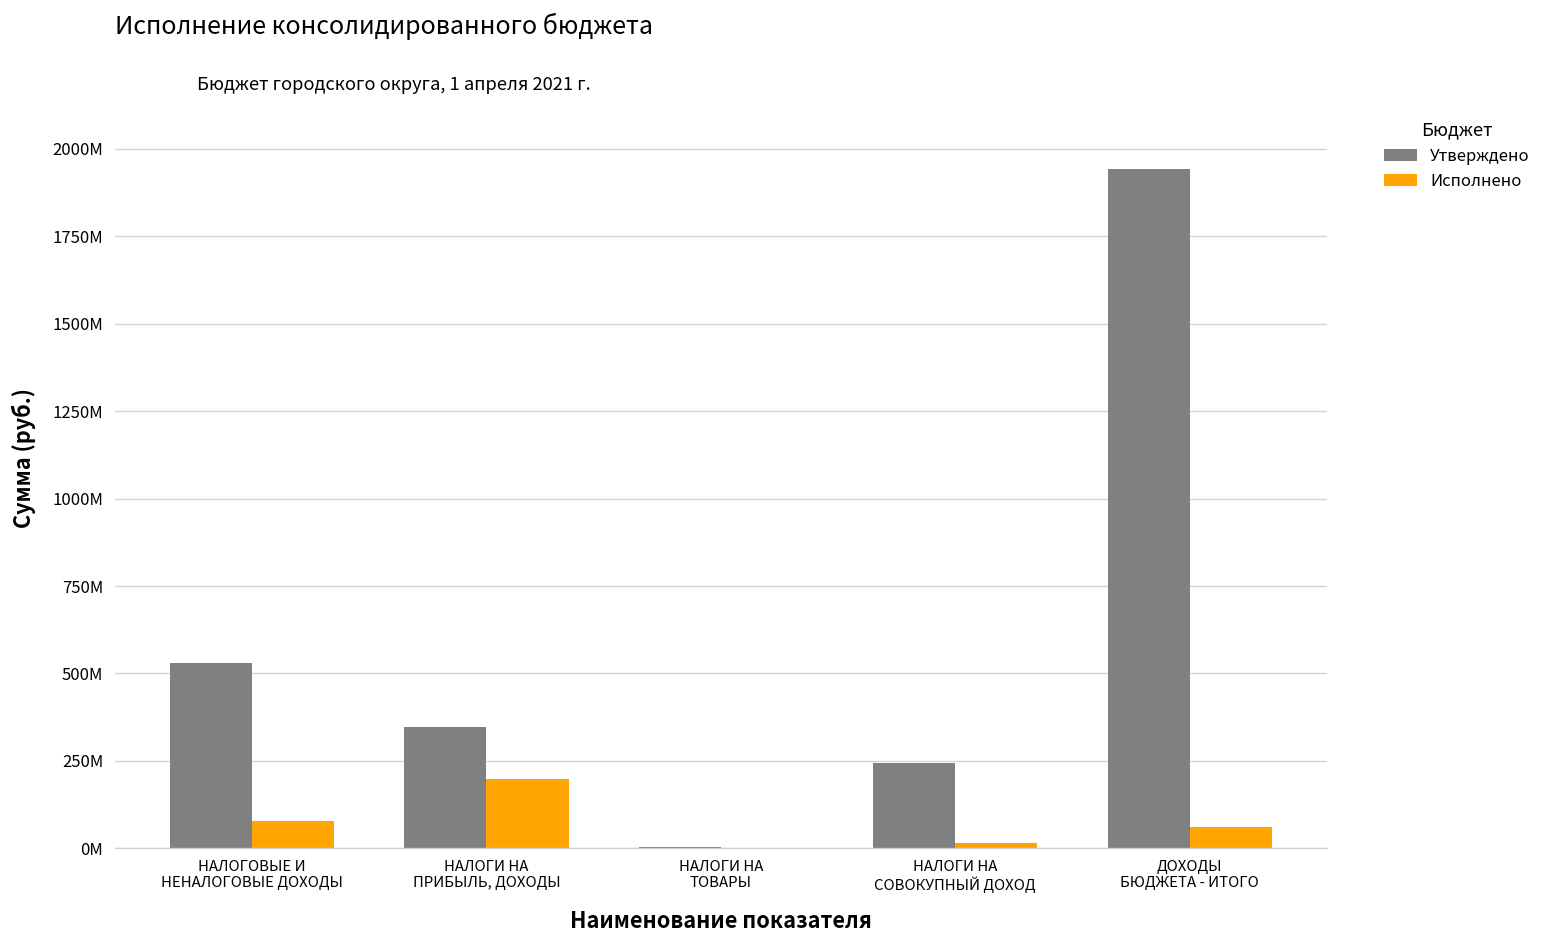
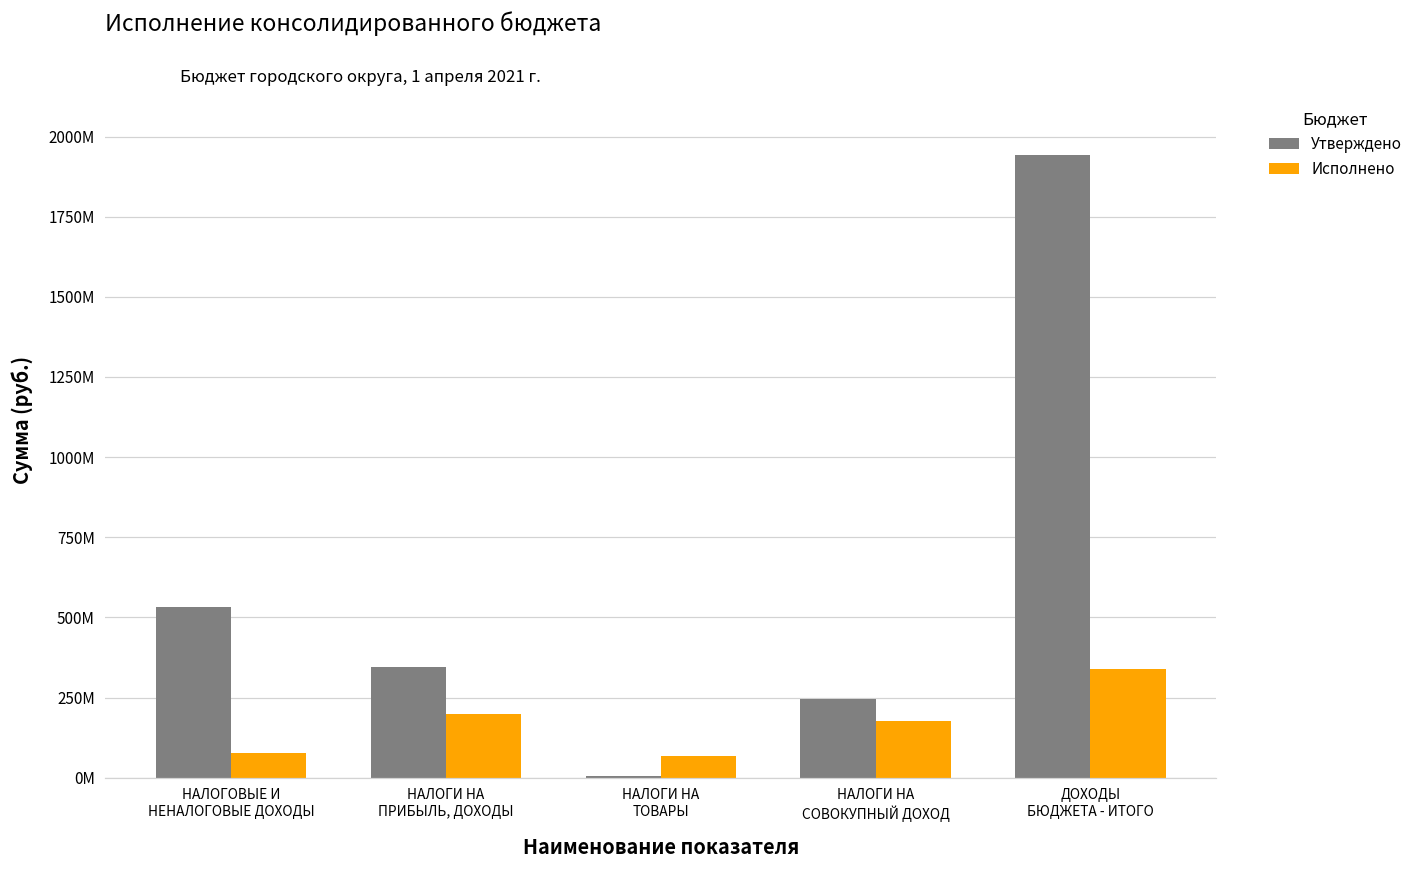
Исполнено, НАЛОГИ НА ТОВАРЫ: 0 -> 70000000
Исполнено, НАЛОГИ НА СОВОКУПНЫЙ ДОХОД: 10000000 -> 180000000
Исполнено, ДОХОДЫ БЮДЖЕТА - ИТОГО: 60000000 -> 340000000
